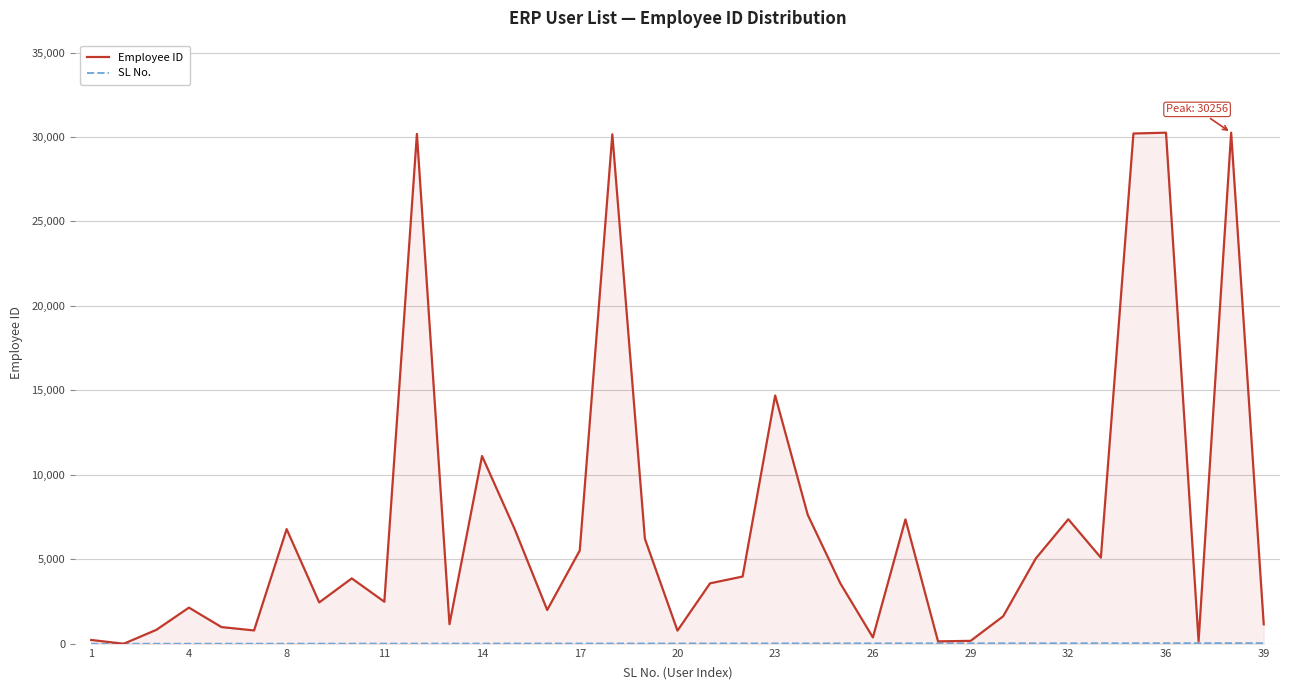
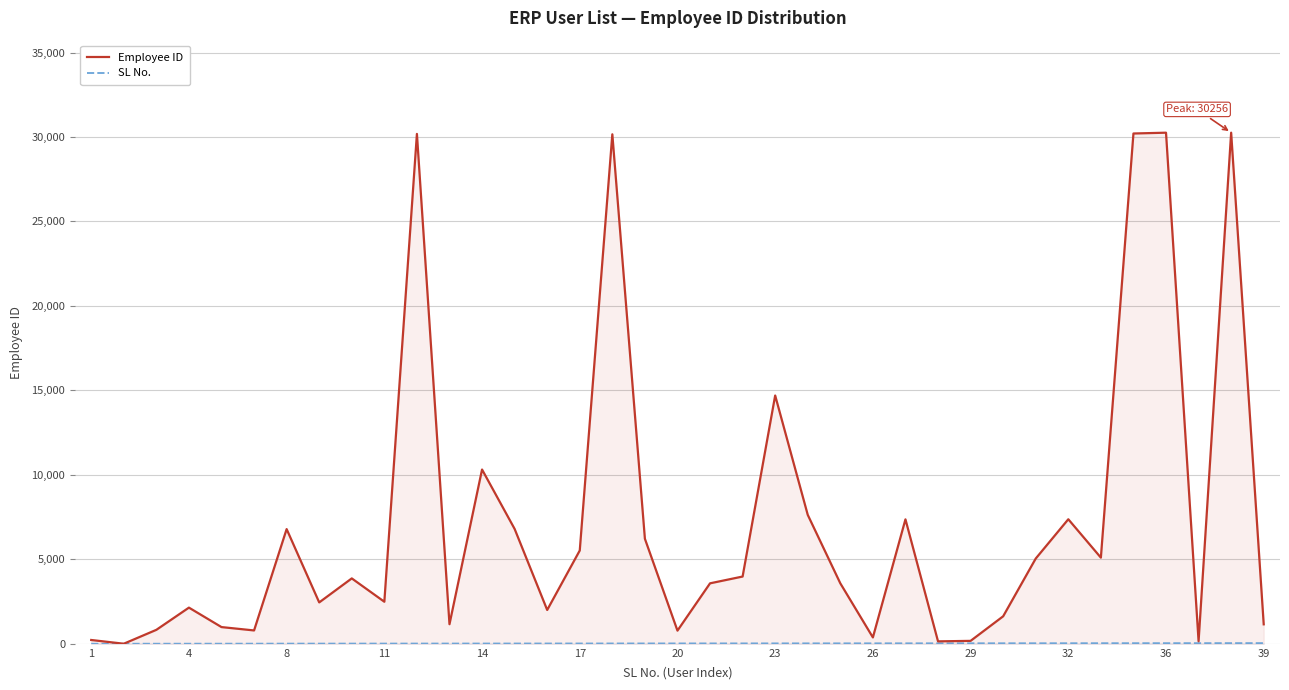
Employee ID, 14: 11,100 -> 10,300
